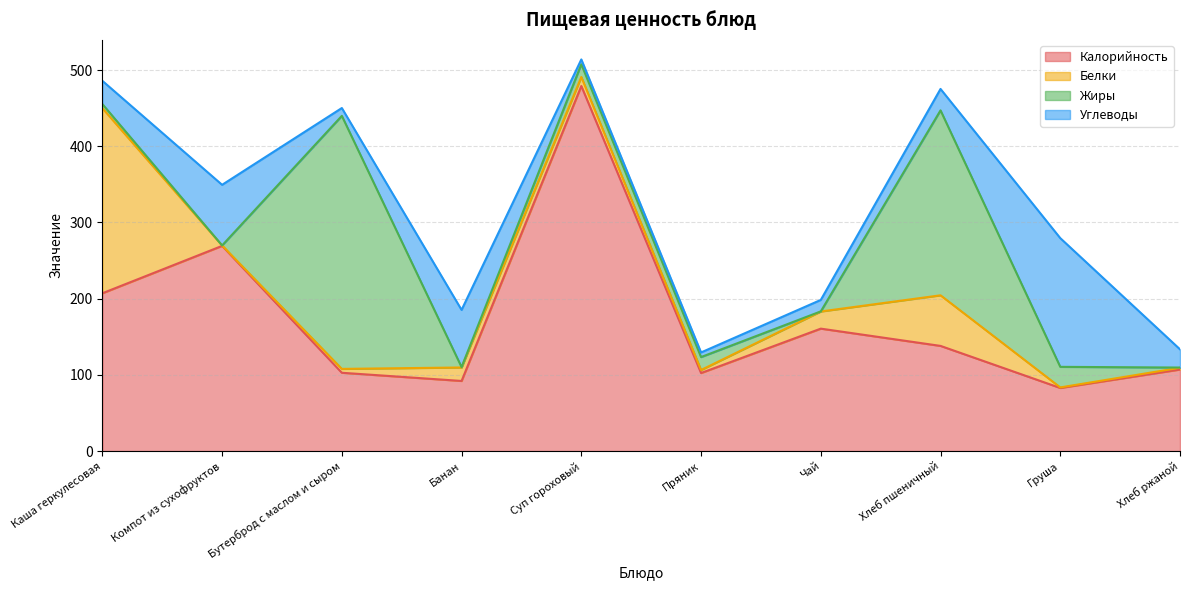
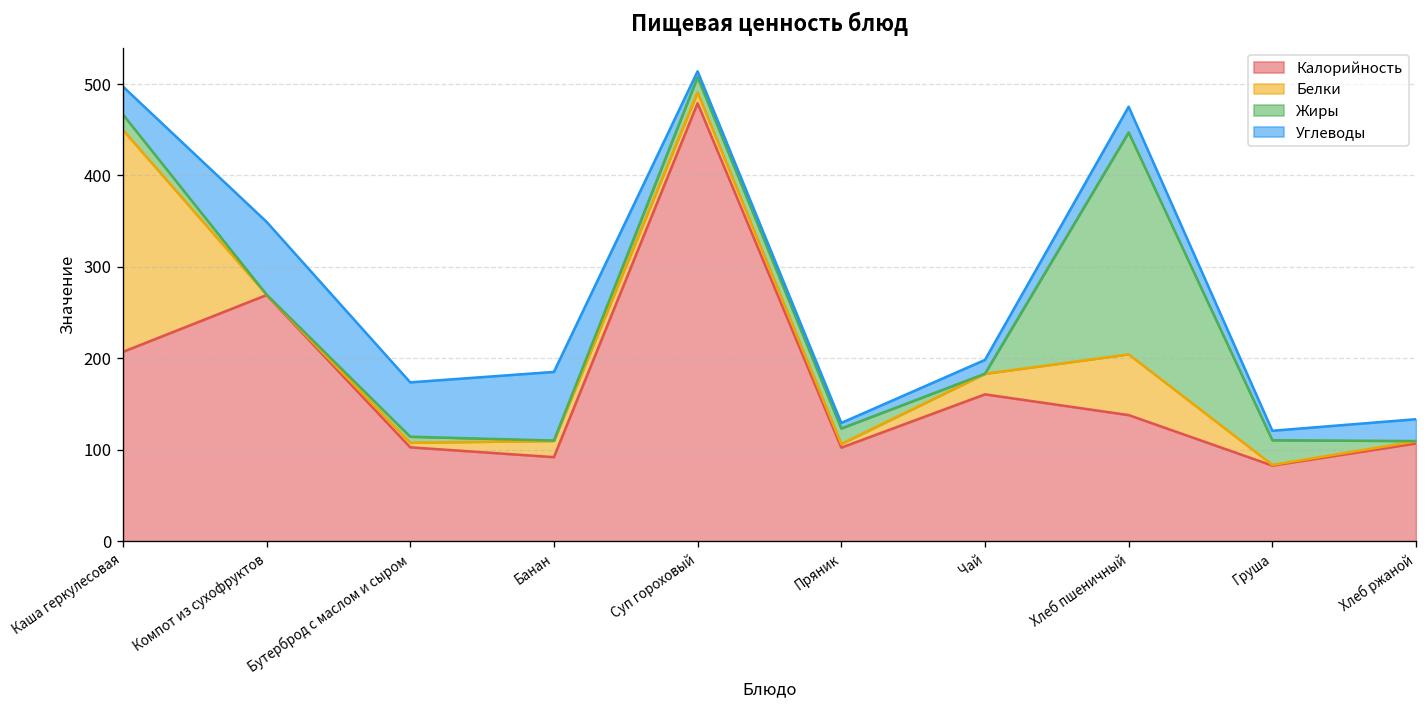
Жиры, Каша геркулесовая: 10 -> 20
Жиры, Бутерброд с маслом и сыром: 330 -> 10
Углеводы, Бутерброд с маслом и сыром: 10 -> 60
Углеводы, Груша: 170 -> 10
